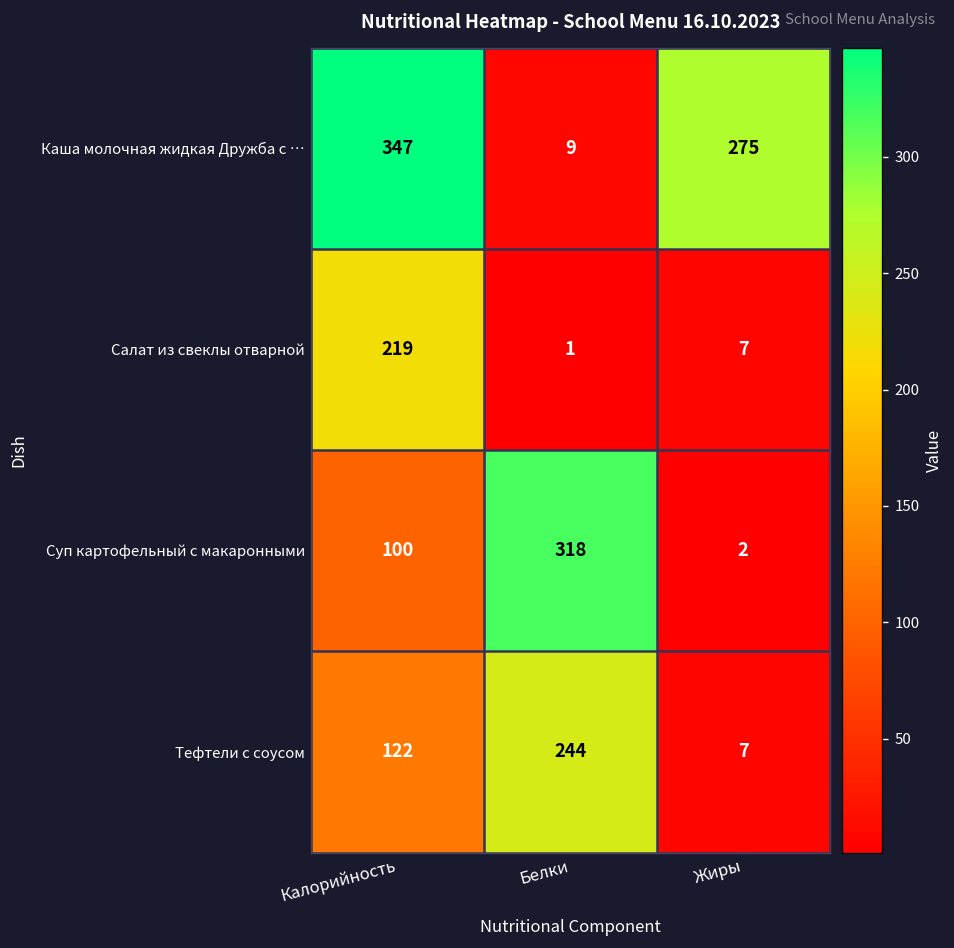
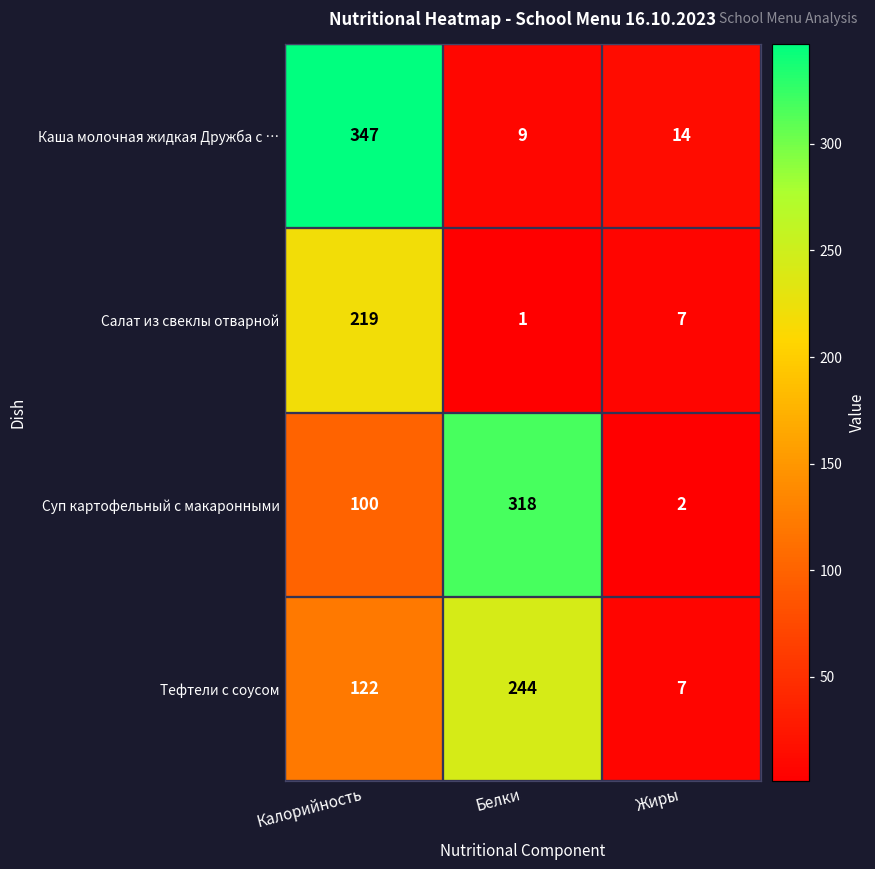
Каша молочная жидкая Дружба с …, Жиры: 275 -> 14
